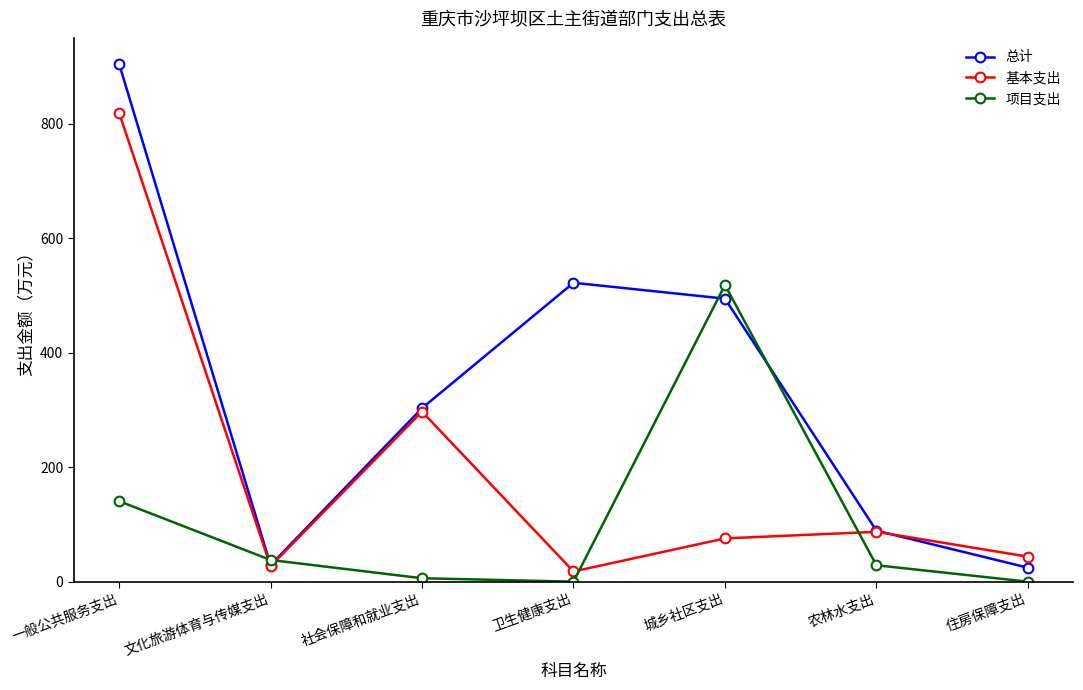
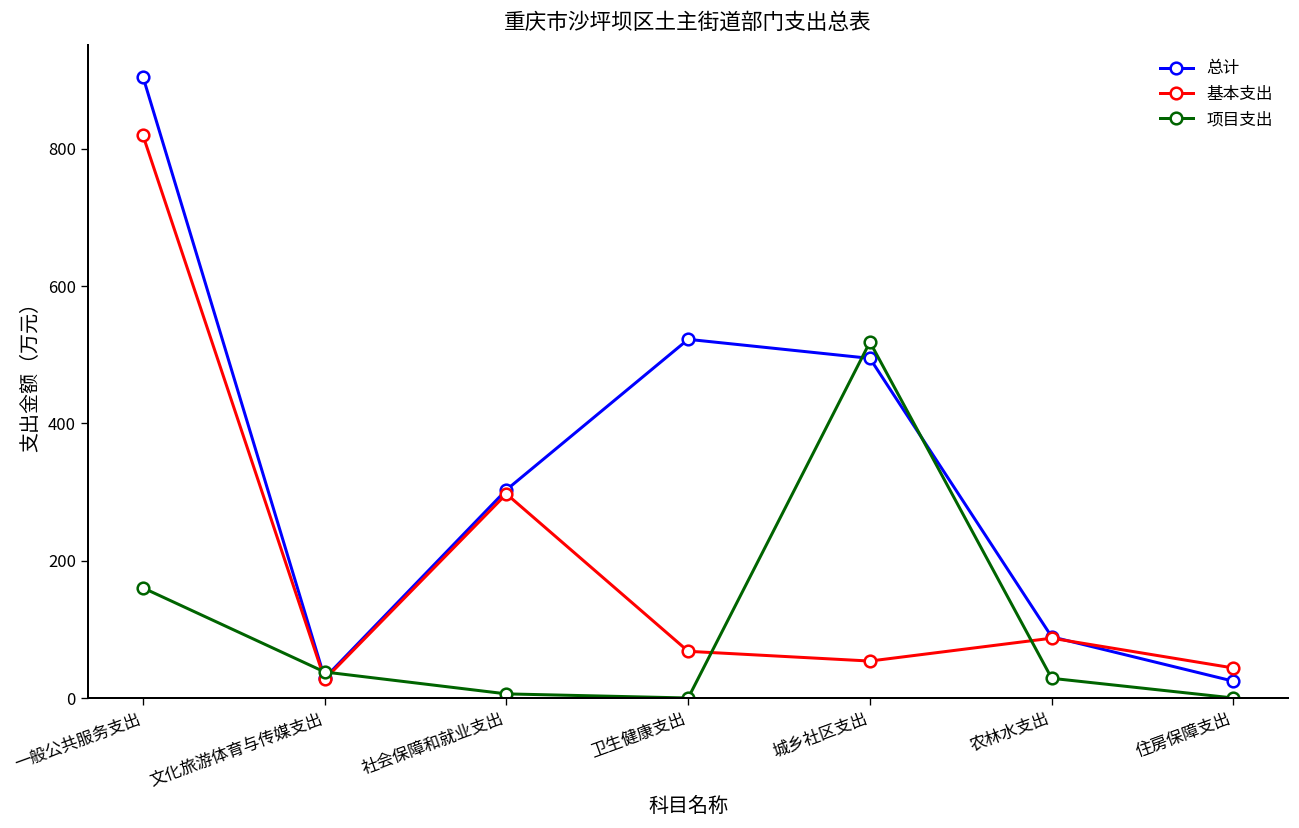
项目支出, 一般公共服务支出: 140 -> 160
基本支出, 卫生健康支出: 20 -> 70
基本支出, 城乡社区支出: 80 -> 50
